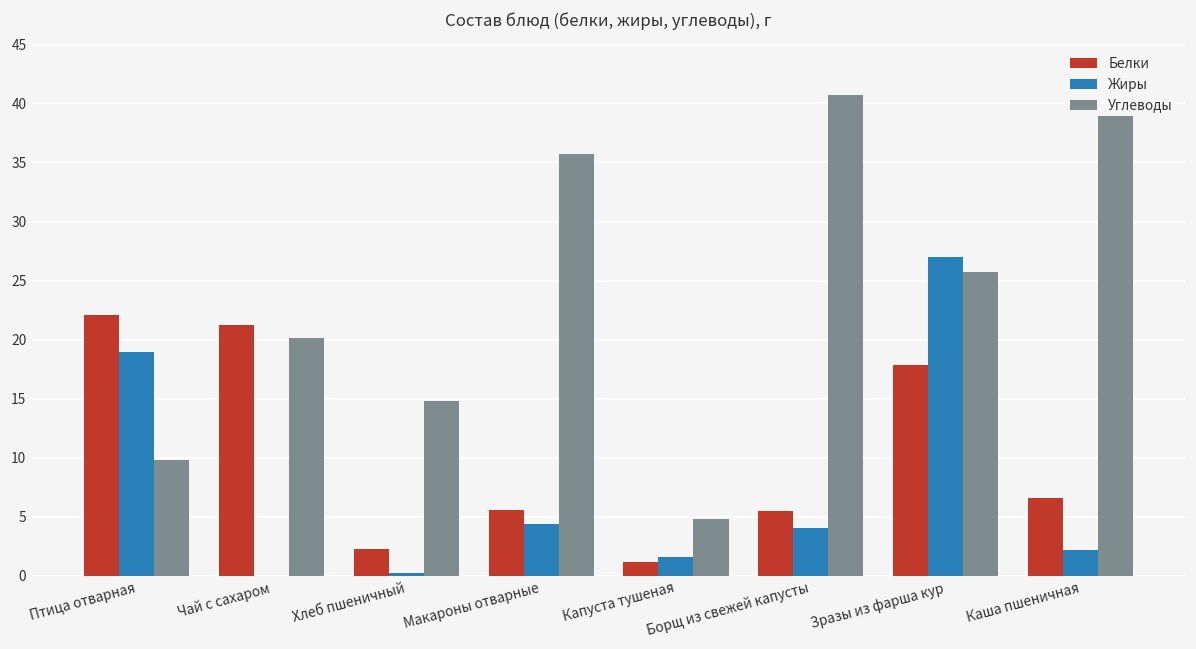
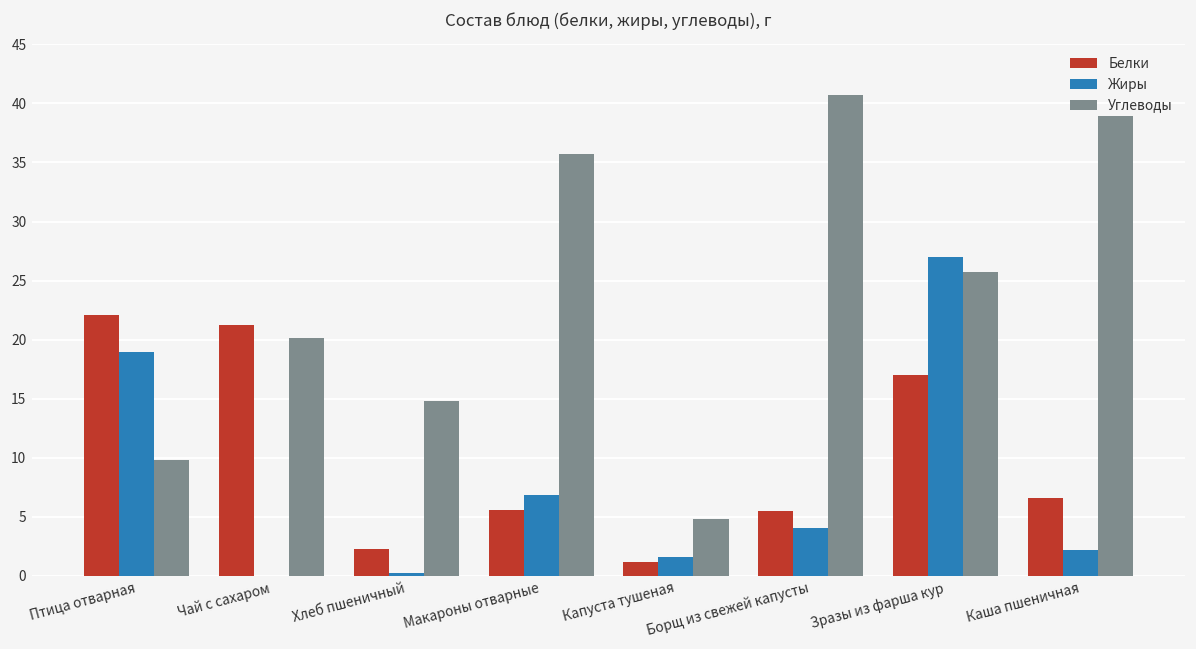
Жиры, Макароны отварные: 4.4 -> 6.8
Белки, Зразы из фарша кур: 17.9 -> 17.0
